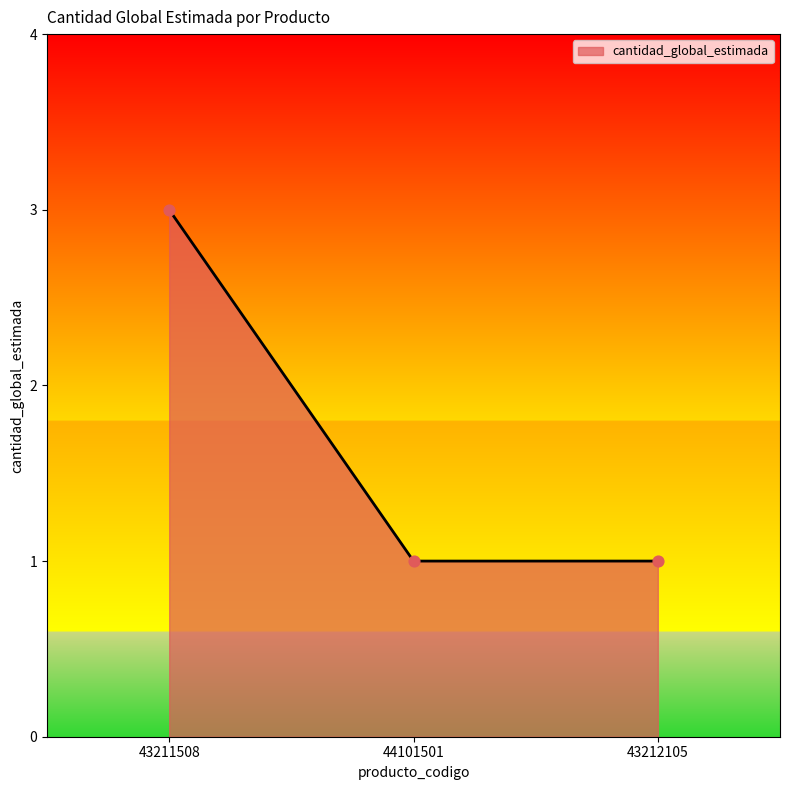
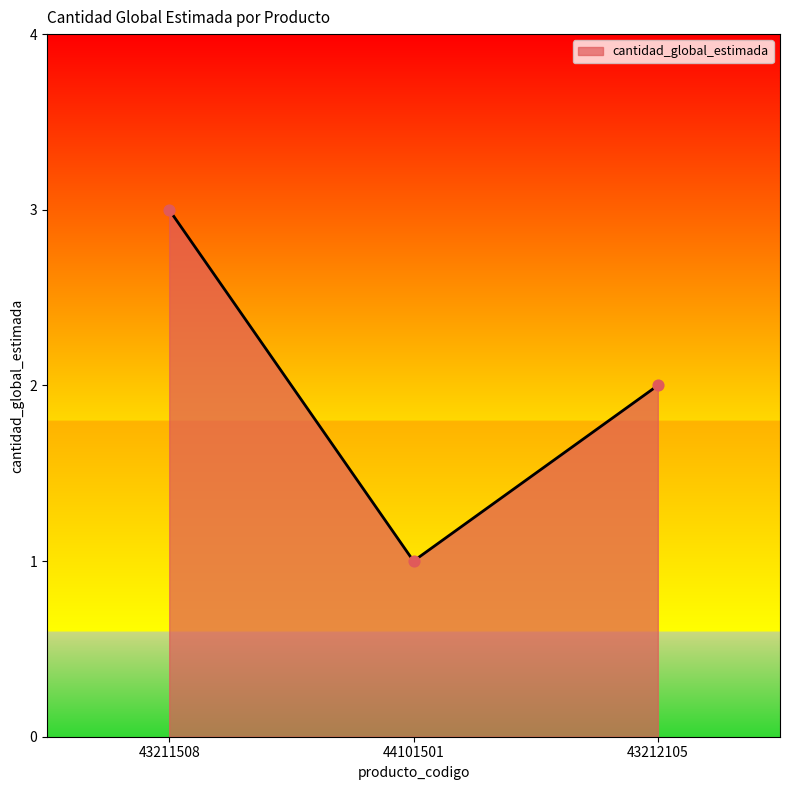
43212105: 1 -> 2
